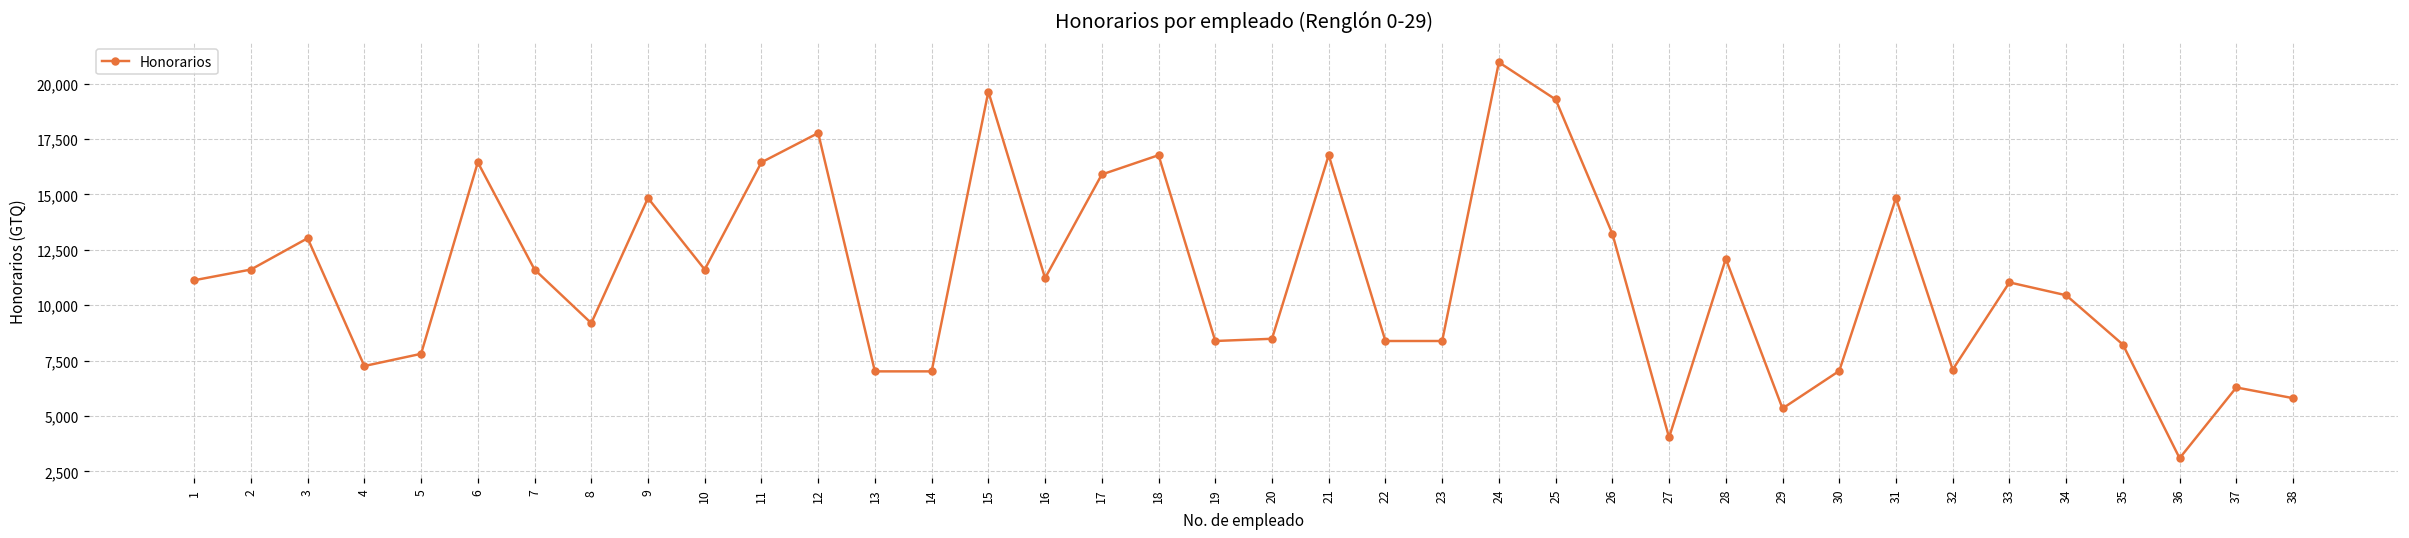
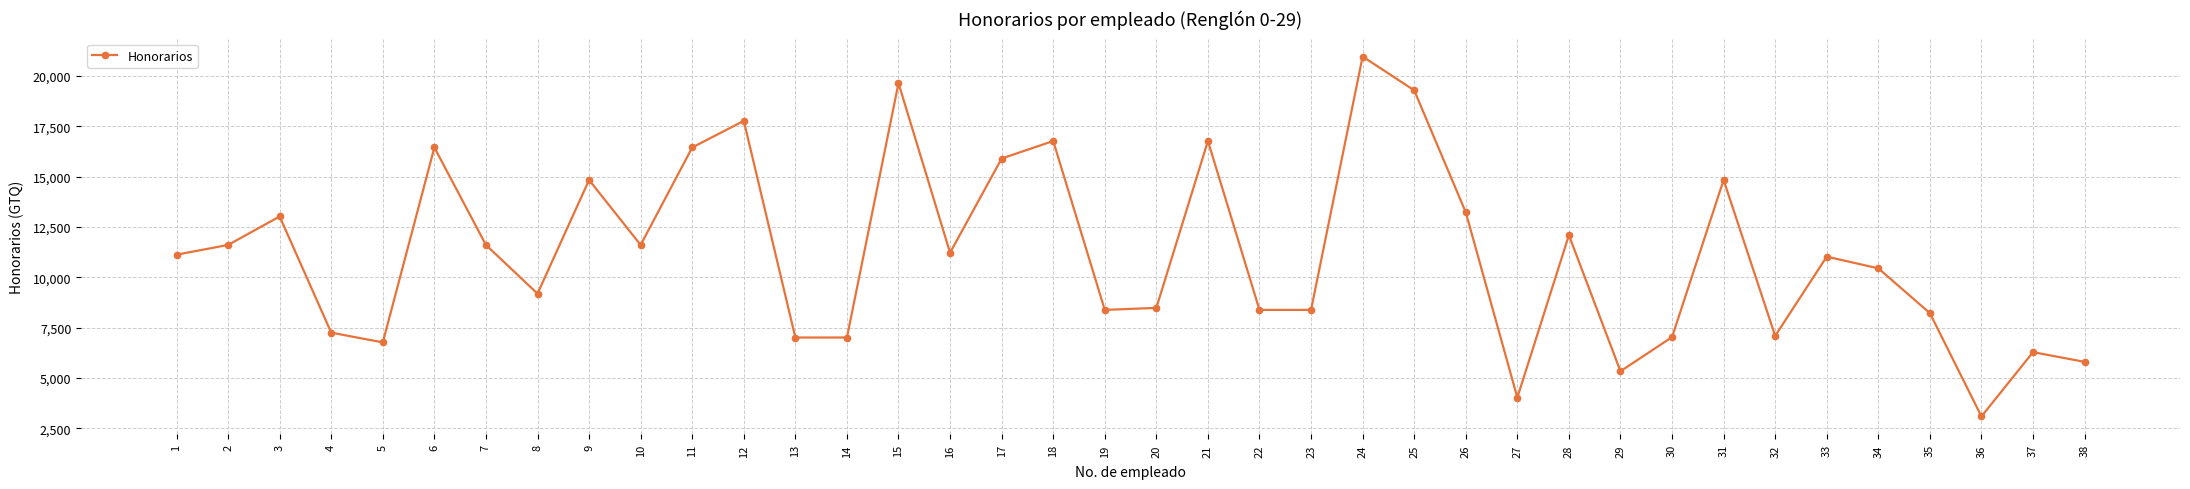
5: 7,800 -> 6,800
